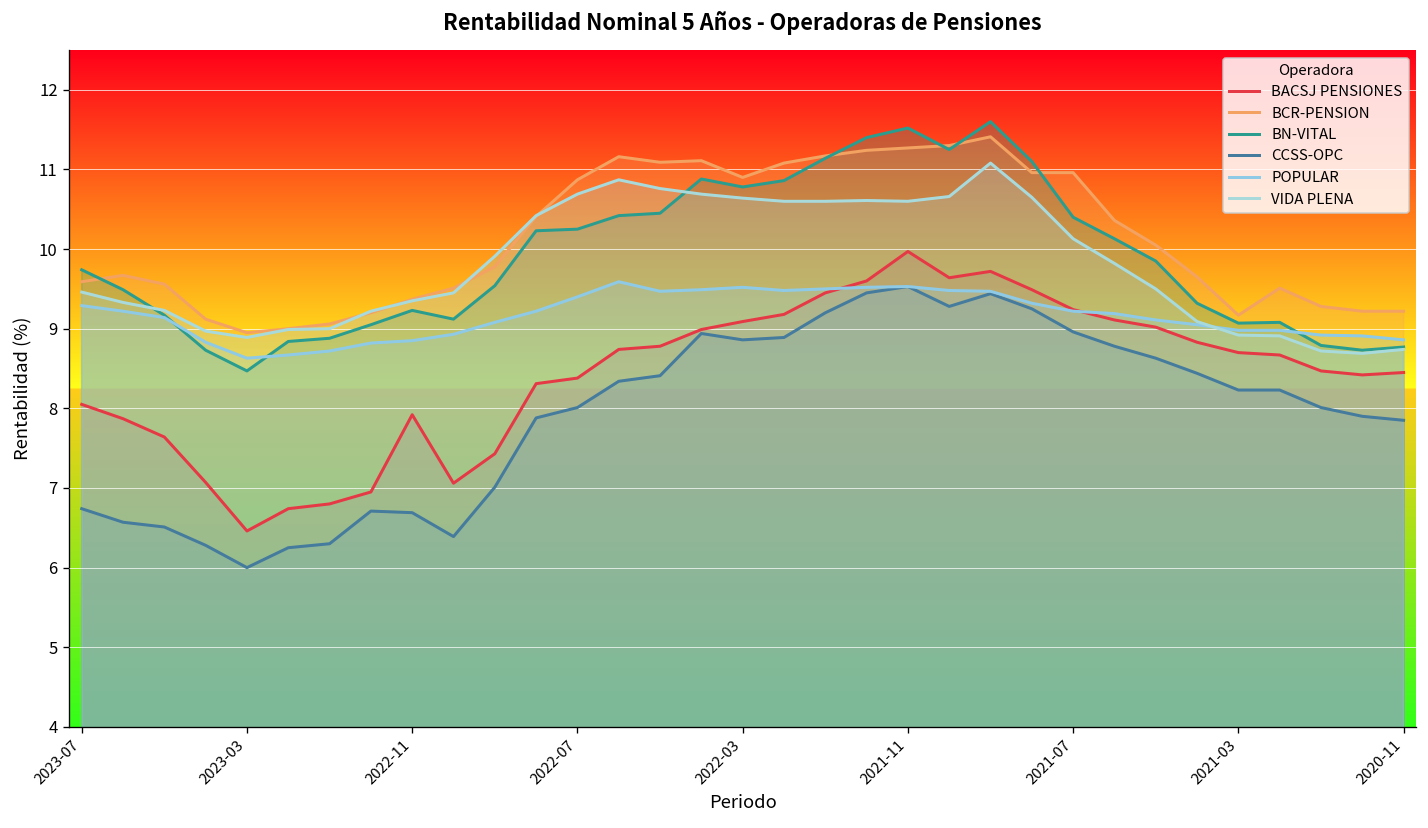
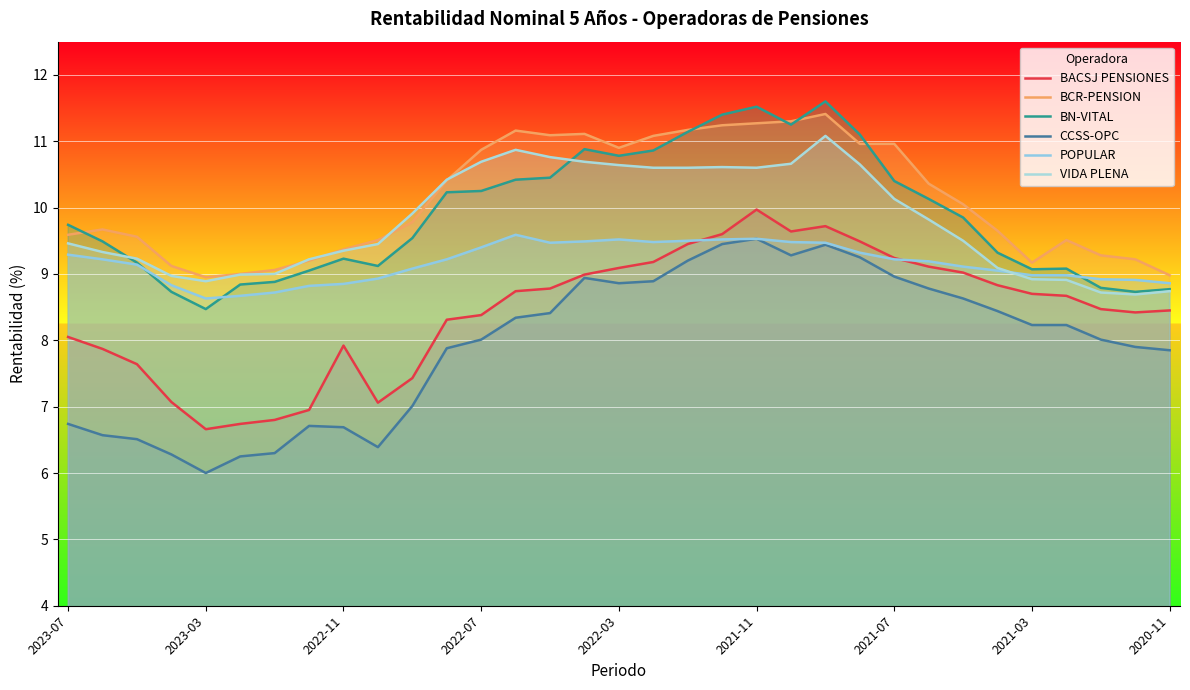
BACSJ PENSIONES, 2023-03: 6.5 -> 6.7
BCR-PENSION, 2020-11: 9.2 -> 9.0
